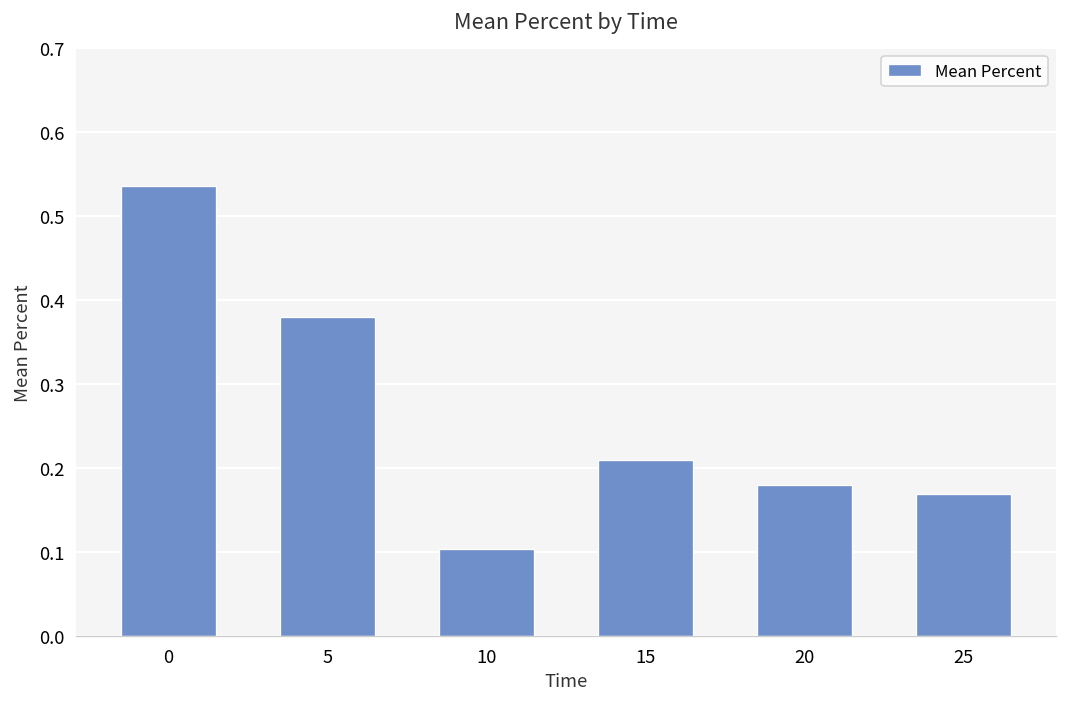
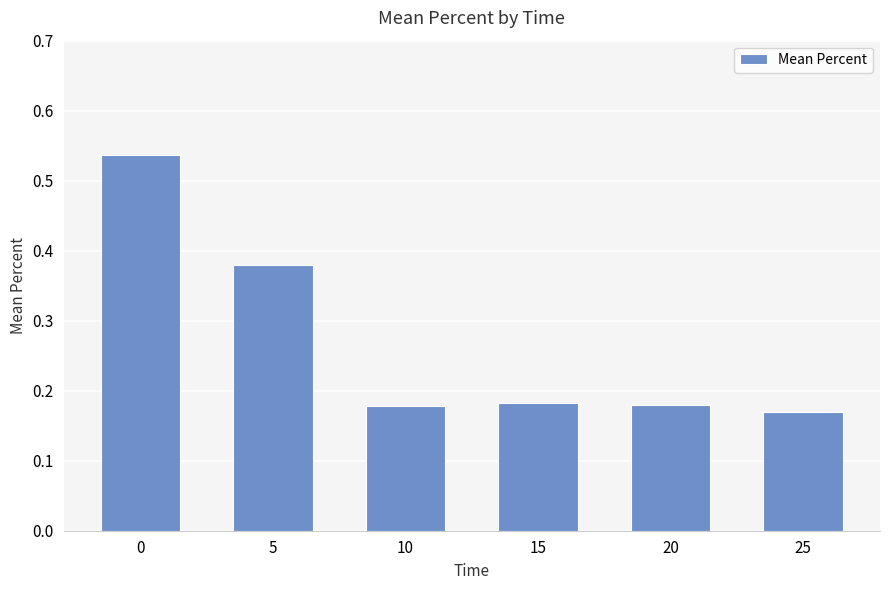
10: 0.10 -> 0.18
15: 0.21 -> 0.18
